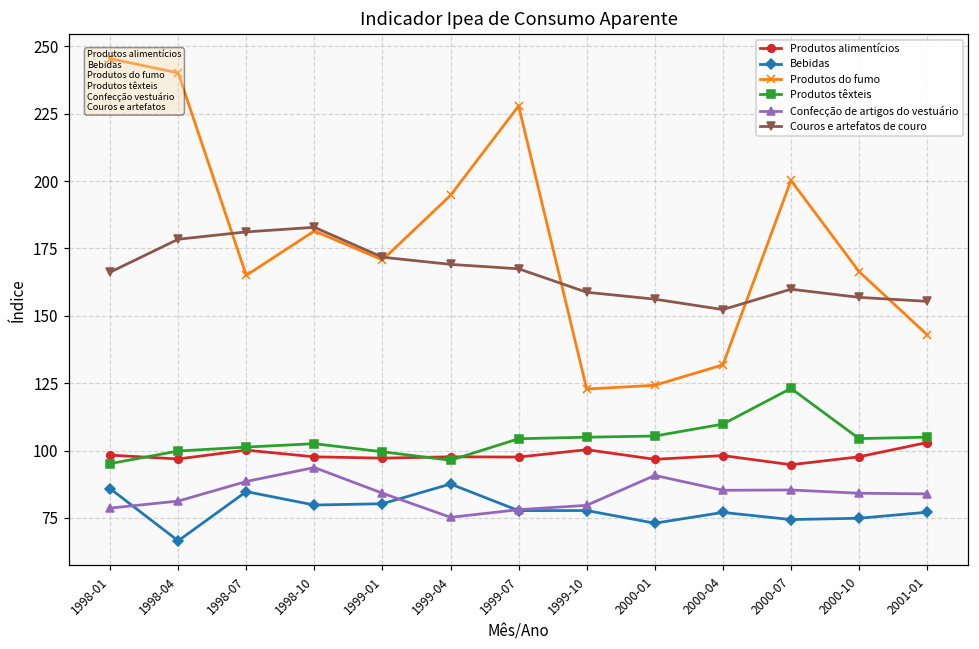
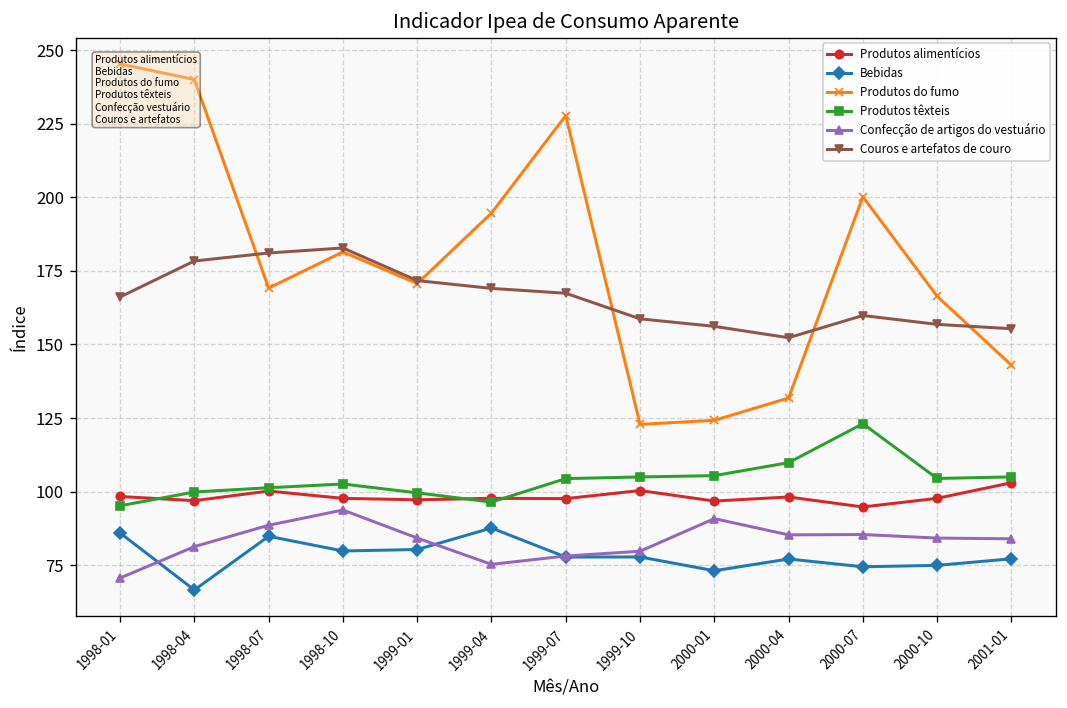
Confecção de artigos do vestuário, 1998-01: 79 -> 71
Produtos do fumo, 1998-07: 165 -> 169
